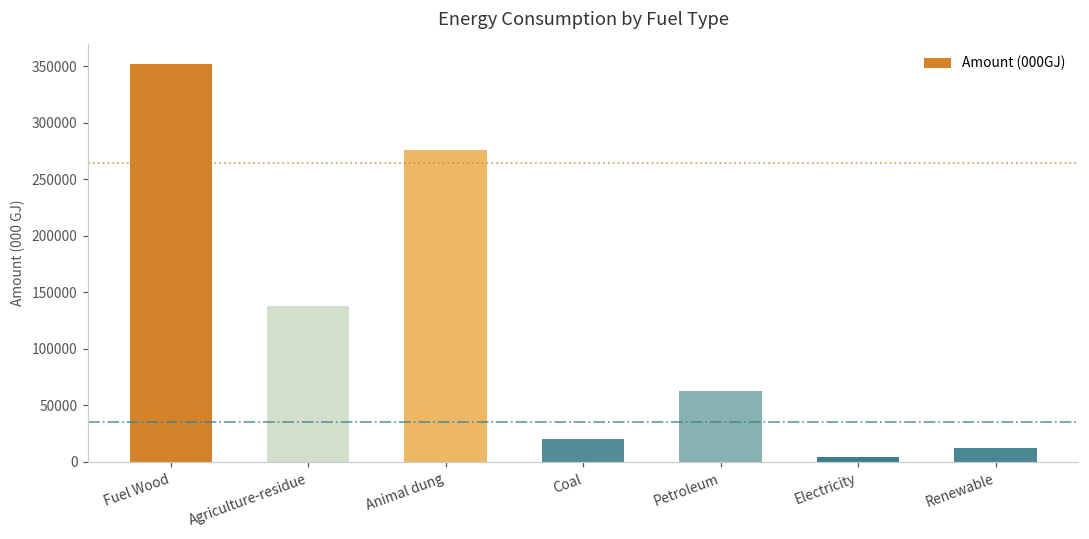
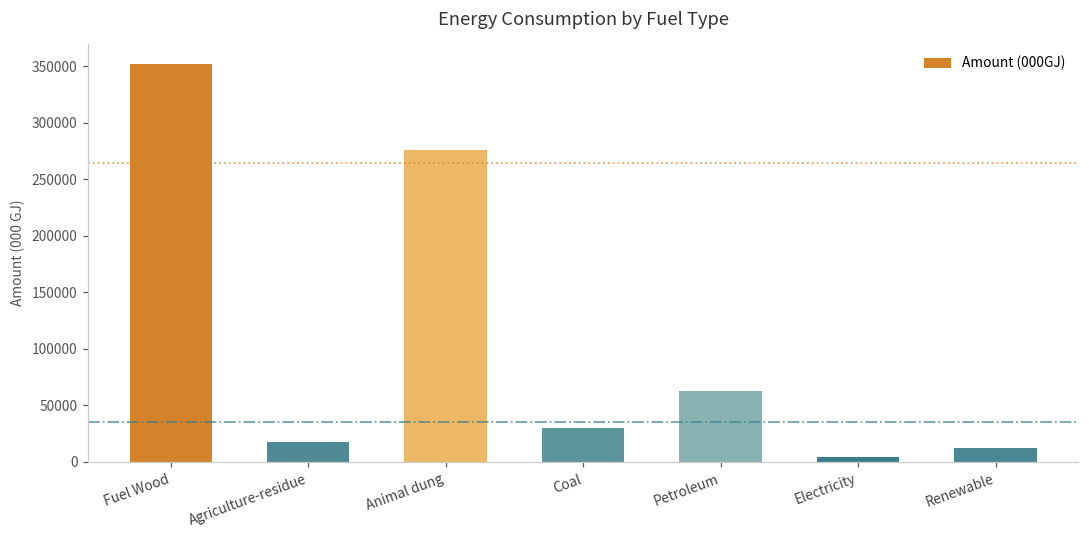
Agriculture-residue: 137000 -> 17000
Coal: 20000 -> 30000
